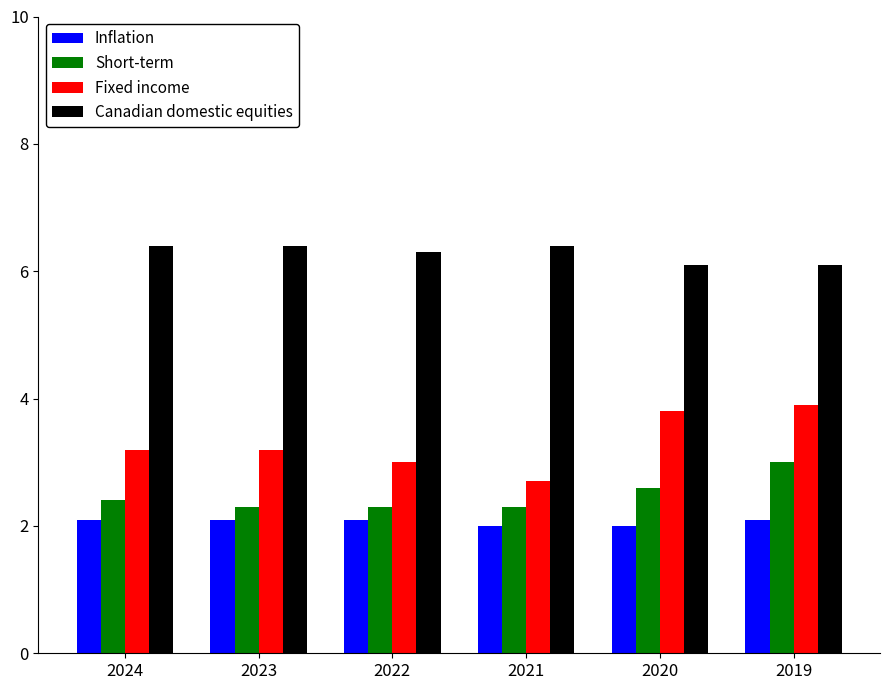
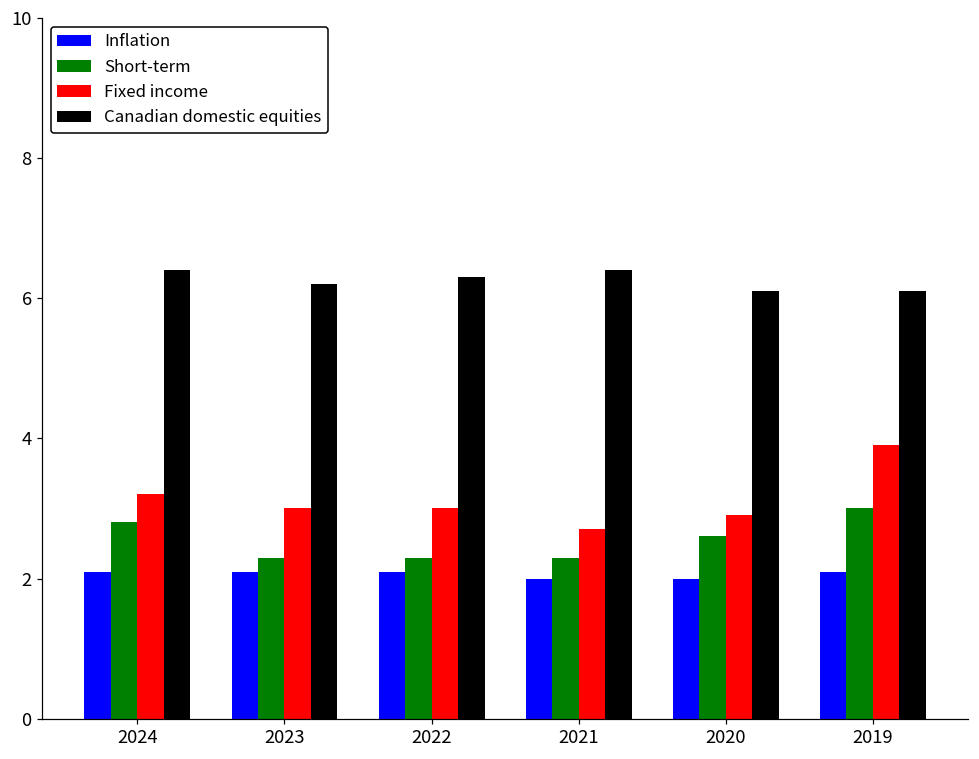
Short-term, 2024: 2.4 -> 2.8
Fixed income, 2023: 3.2 -> 3.0
Canadian domestic equities, 2023: 6.4 -> 6.2
Fixed income, 2020: 3.8 -> 2.9
